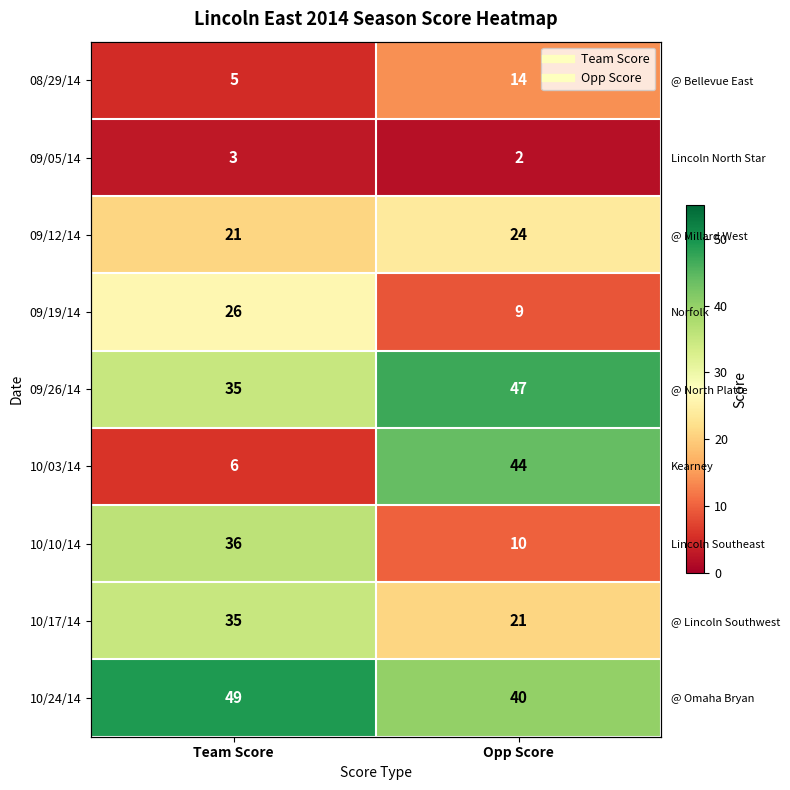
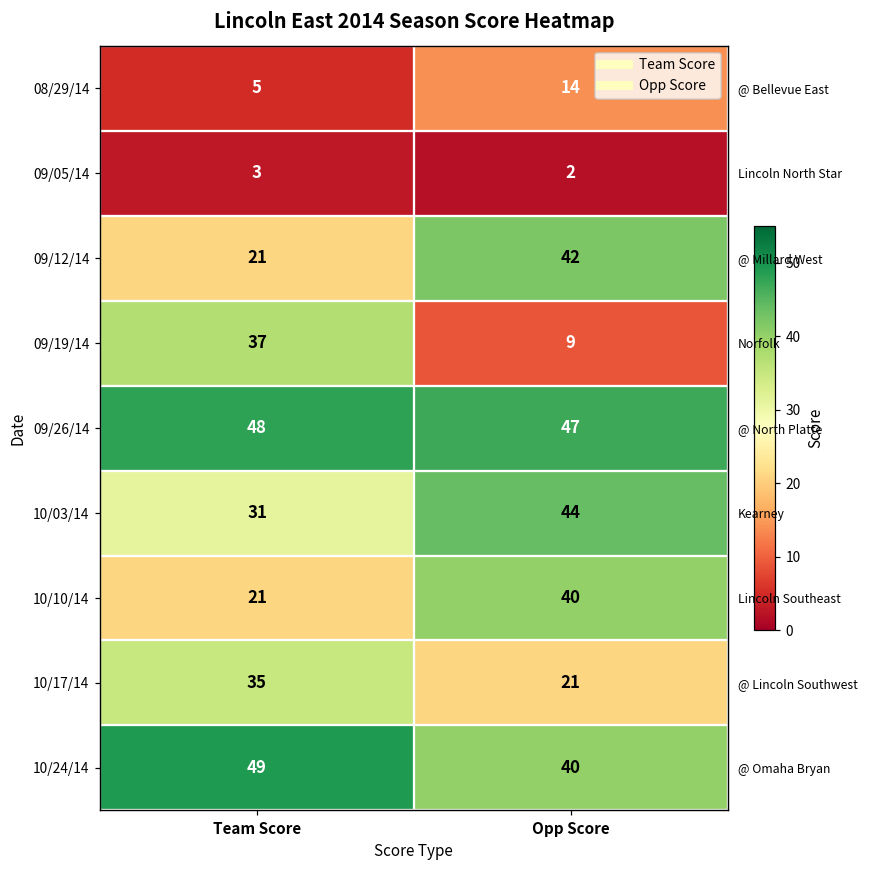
09/12/14, Opp Score: 24 -> 42
09/19/14, Team Score: 26 -> 37
09/26/14, Team Score: 35 -> 48
10/03/14, Team Score: 6 -> 31
10/10/14, Team Score: 36 -> 21
10/10/14, Opp Score: 10 -> 40
